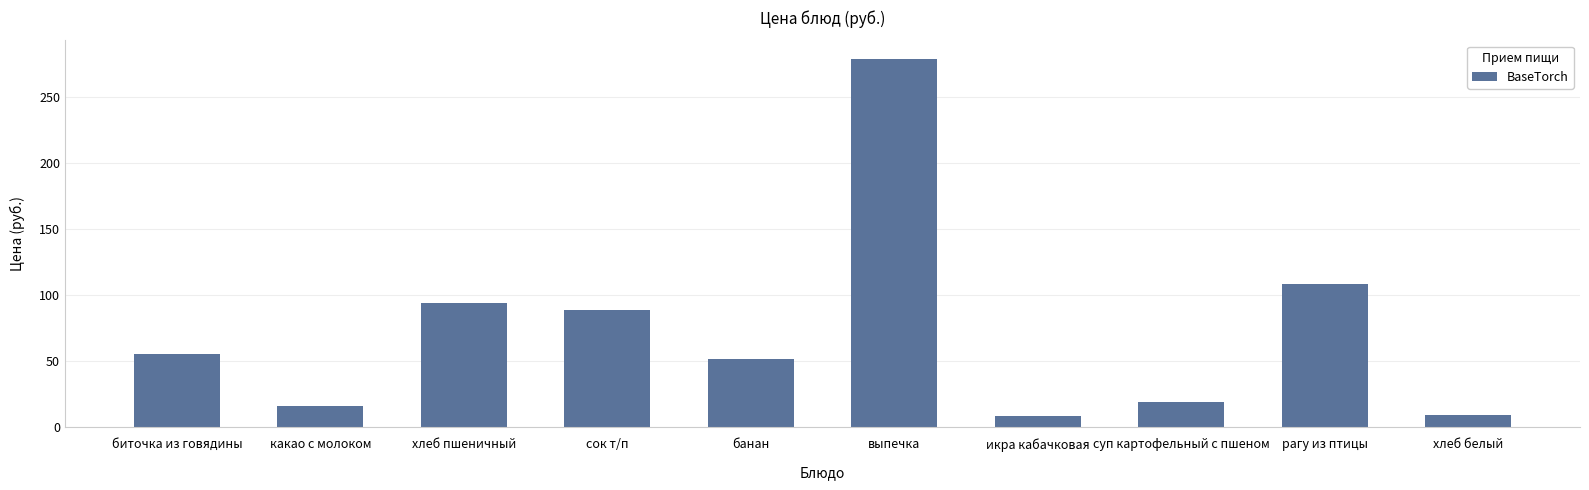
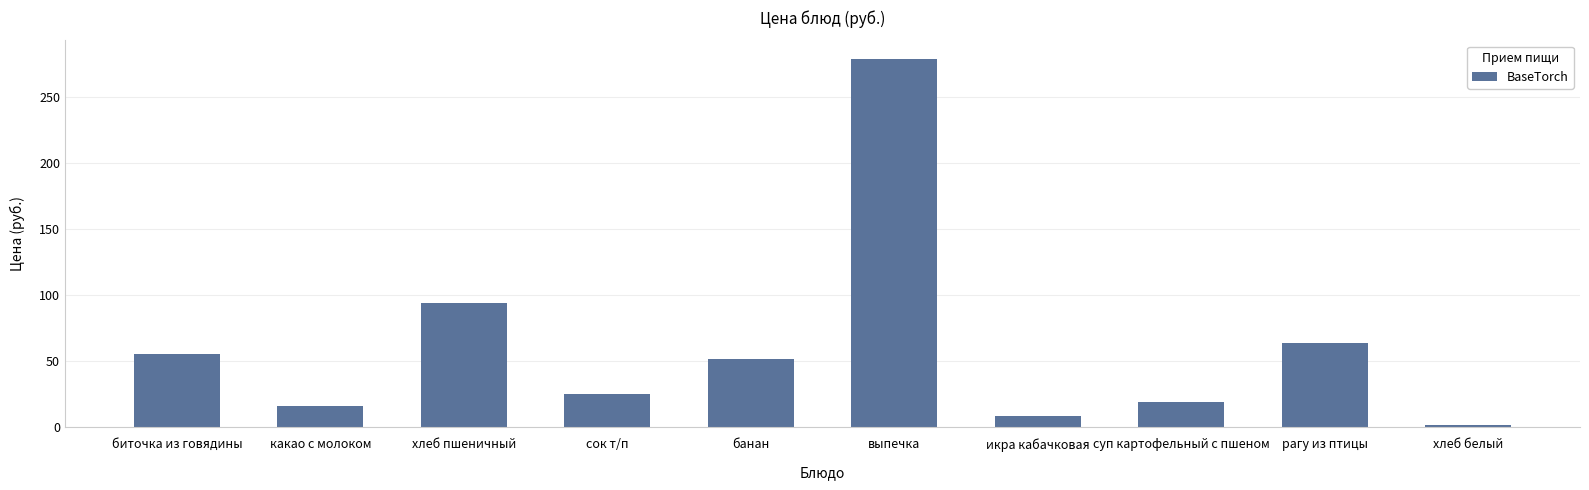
сок т/п: 89 -> 25
рагу из птицы: 108 -> 64
хлеб белый: 10 -> 2
